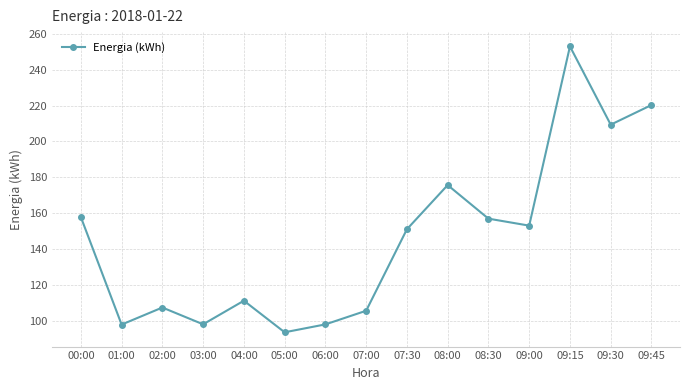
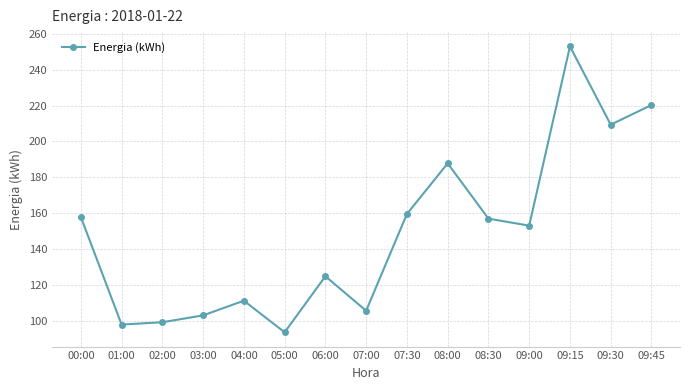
02:00: 108 -> 99
03:00: 98 -> 103
06:00: 98 -> 125
07:30: 151 -> 160
08:00: 176 -> 188
